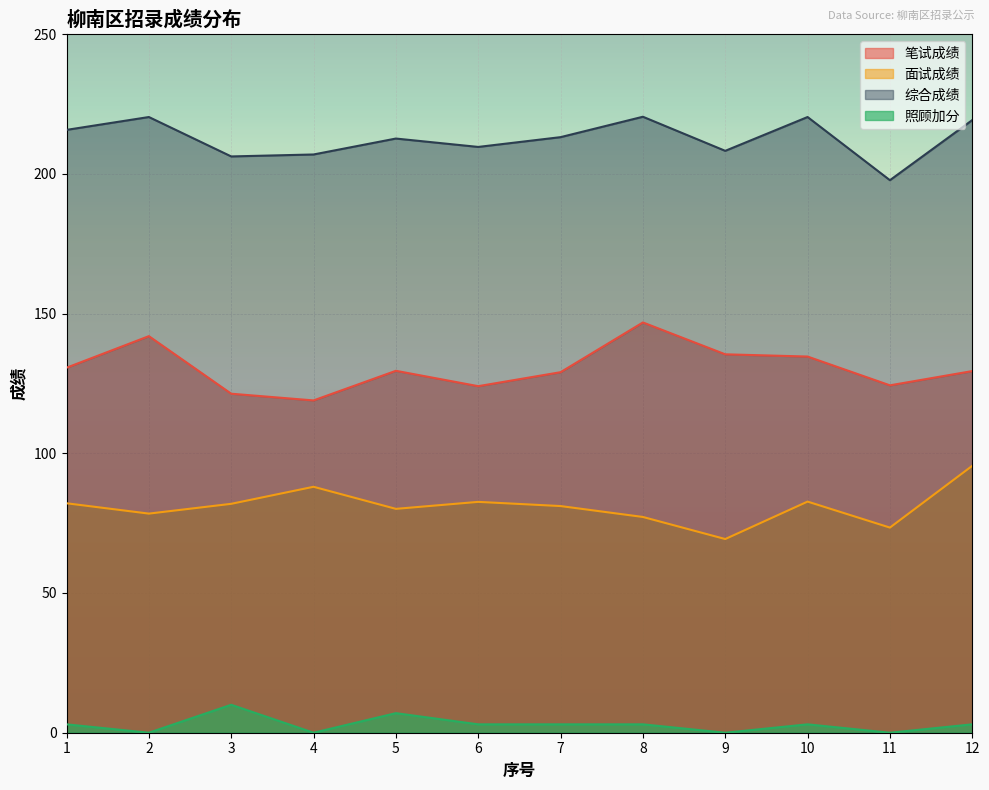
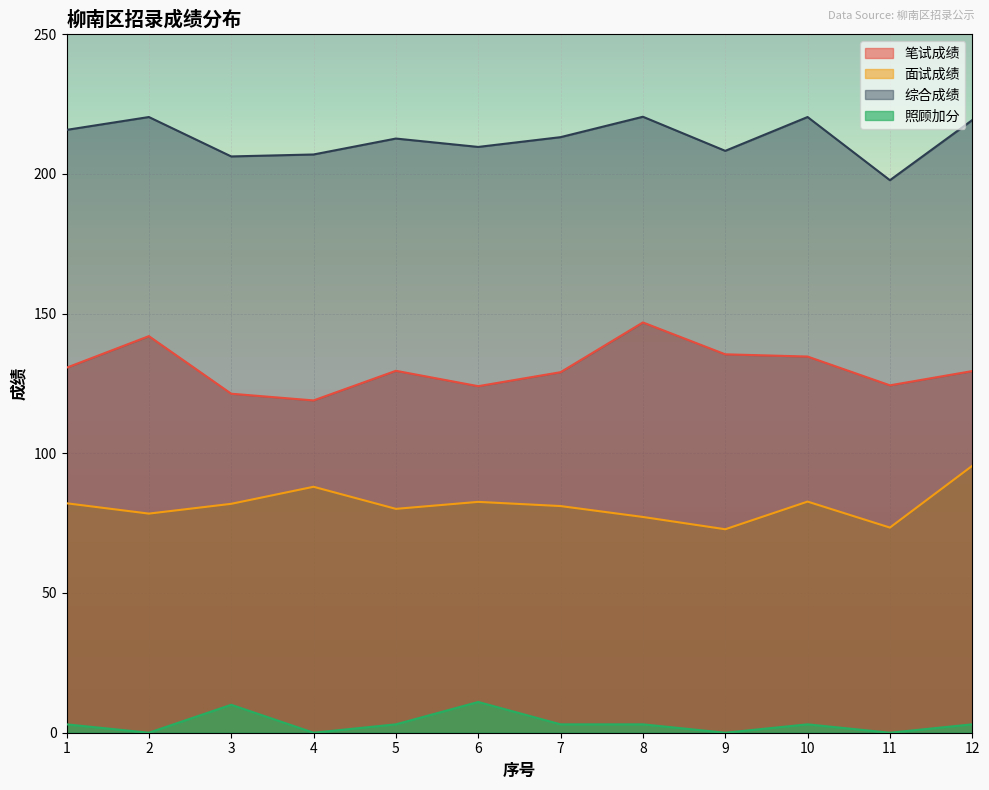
照顾加分, 5: 7 -> 3
照顾加分, 6: 3 -> 11
面试成绩, 9: 69 -> 73
